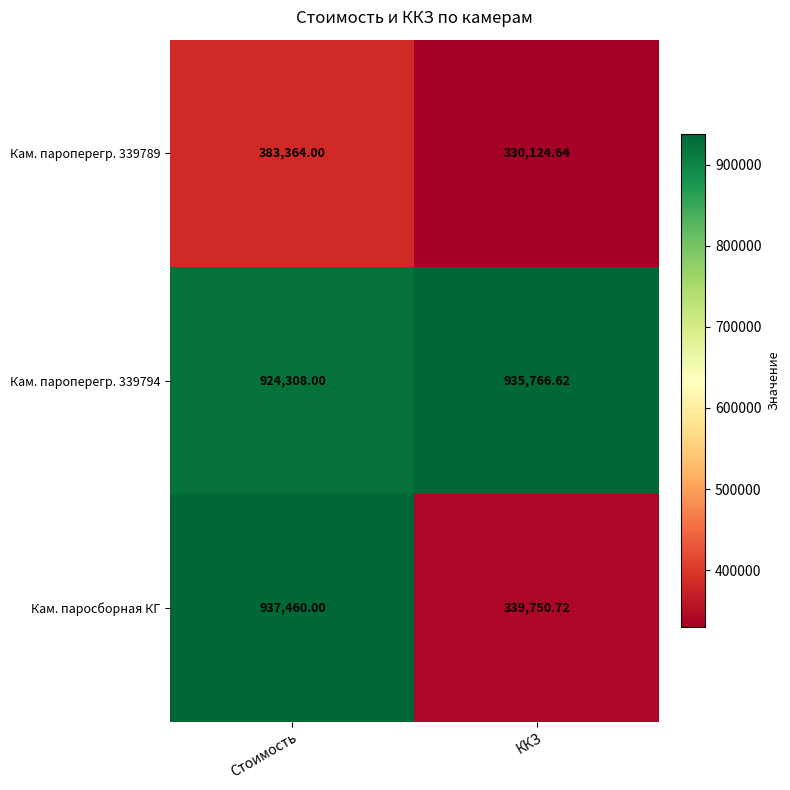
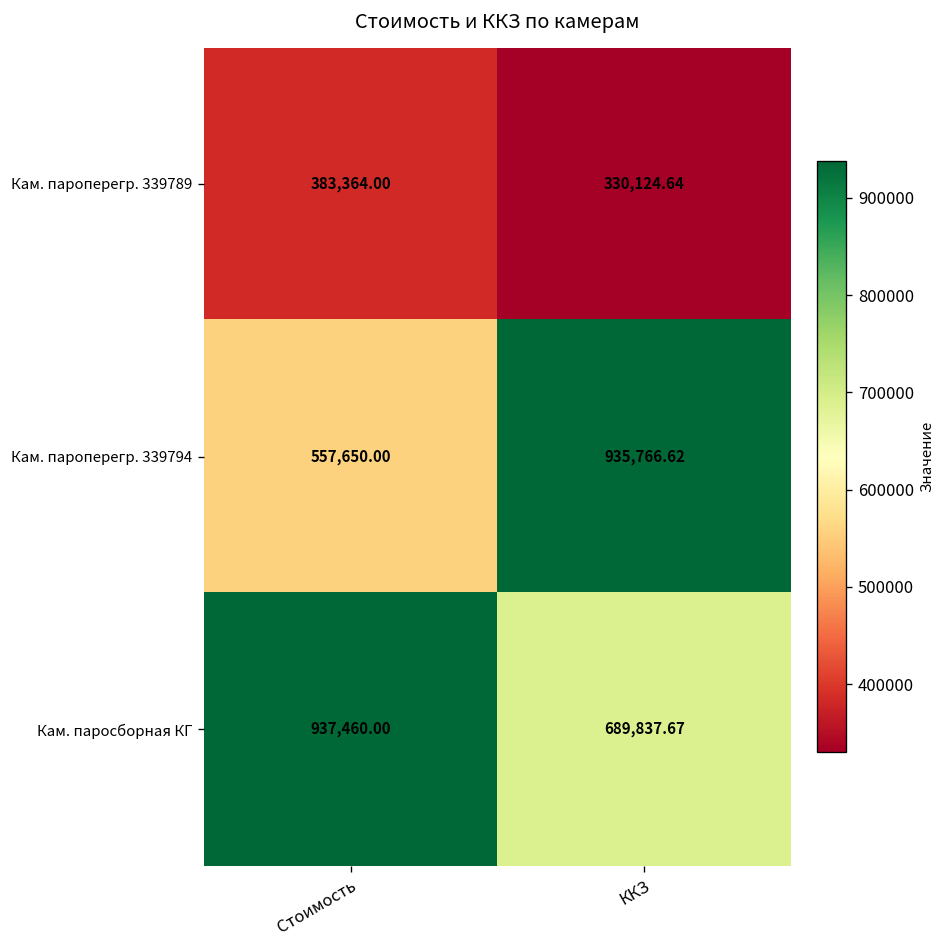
Кам. пароперегр. 339794, Стоимость: 924,308.00 -> 557,650.00
Кам. паросборная КГ, ККЗ: 339,750.72 -> 689,837.67
